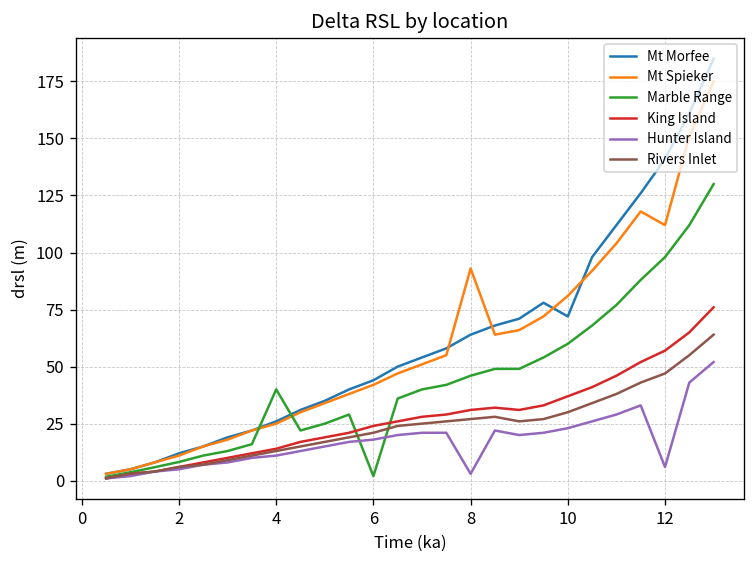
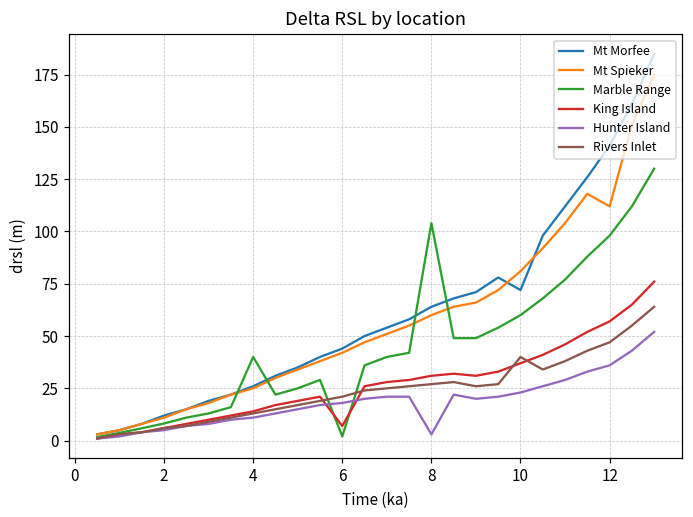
King Island, 6: 24 -> 7
Mt Spieker, 8: 93 -> 60
Marble Range, 8: 46 -> 104
Rivers Inlet, 10: 30 -> 40
Hunter Island, 12: 6 -> 36
